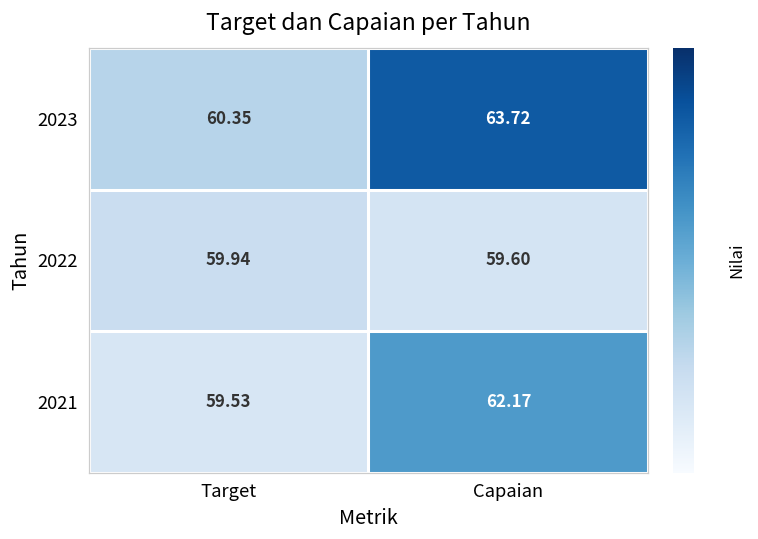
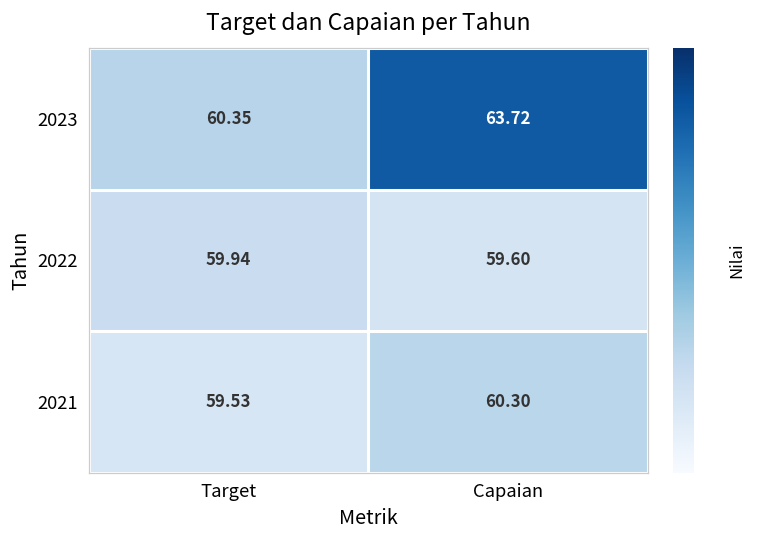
2021, Capaian: 62.17 -> 60.30
